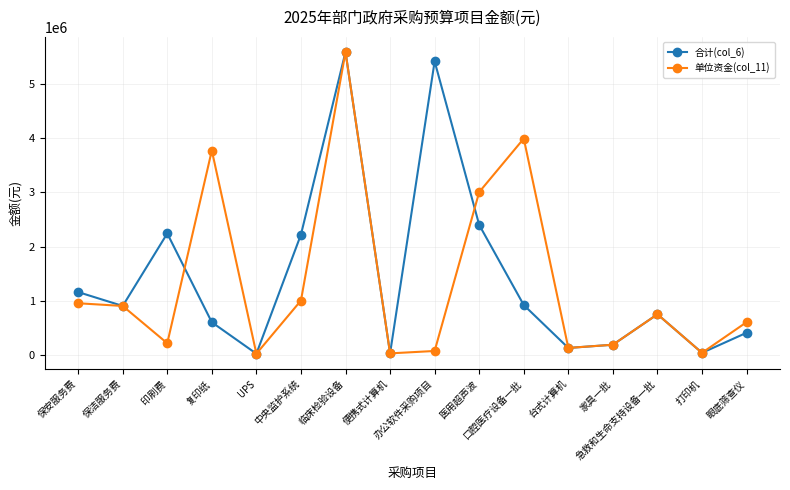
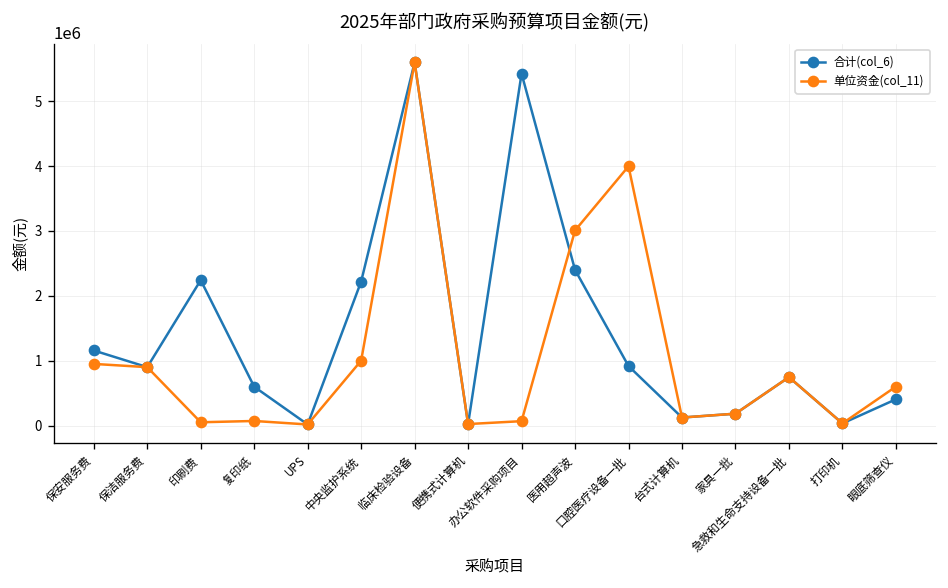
单位资金(col_11), 印刷费: 200000 -> 100000
单位资金(col_11), 复印纸: 3800000 -> 100000
